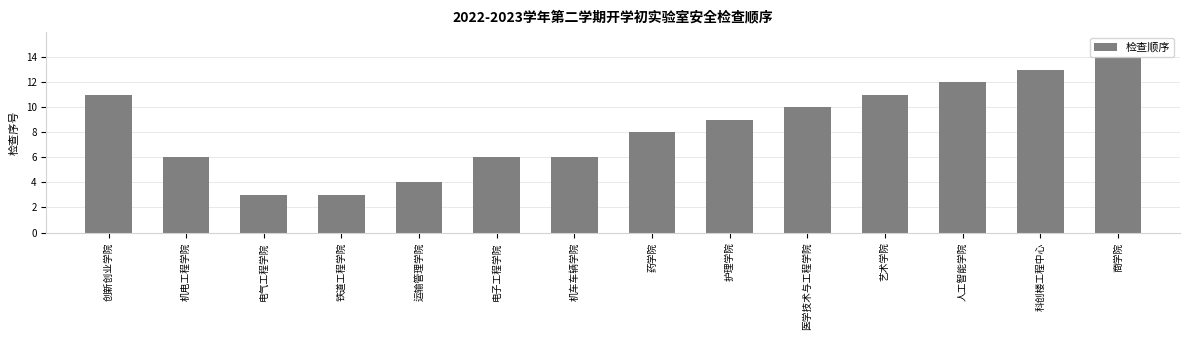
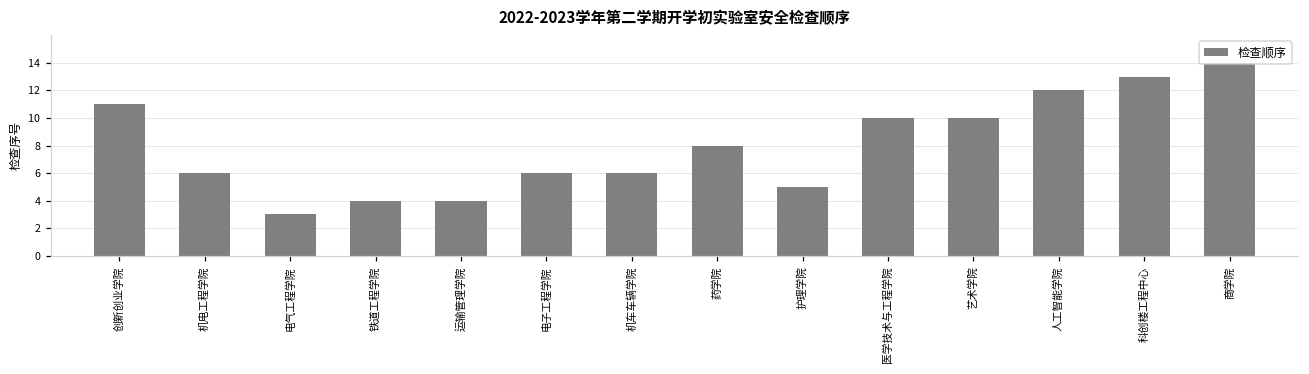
铁道工程学院: 3 -> 4
护理学院: 9 -> 5
艺术学院: 11 -> 10
